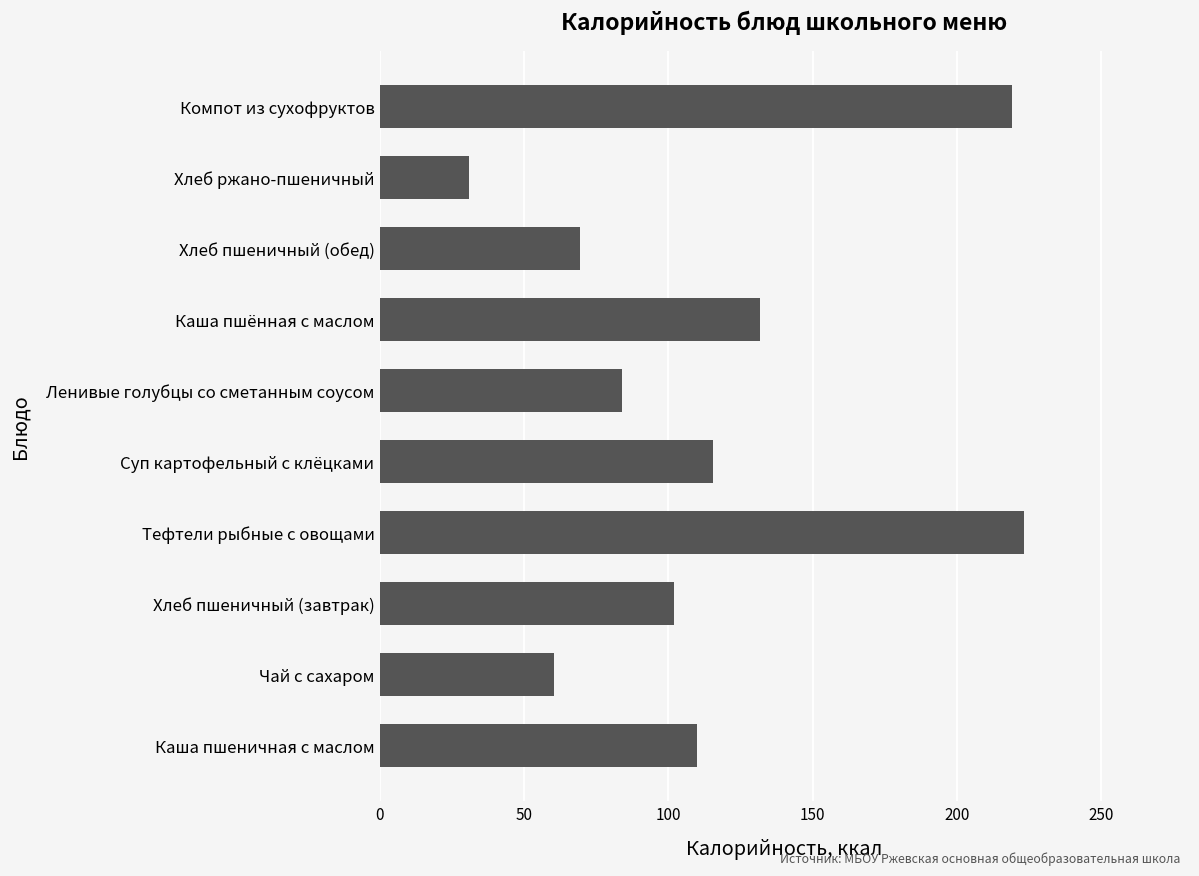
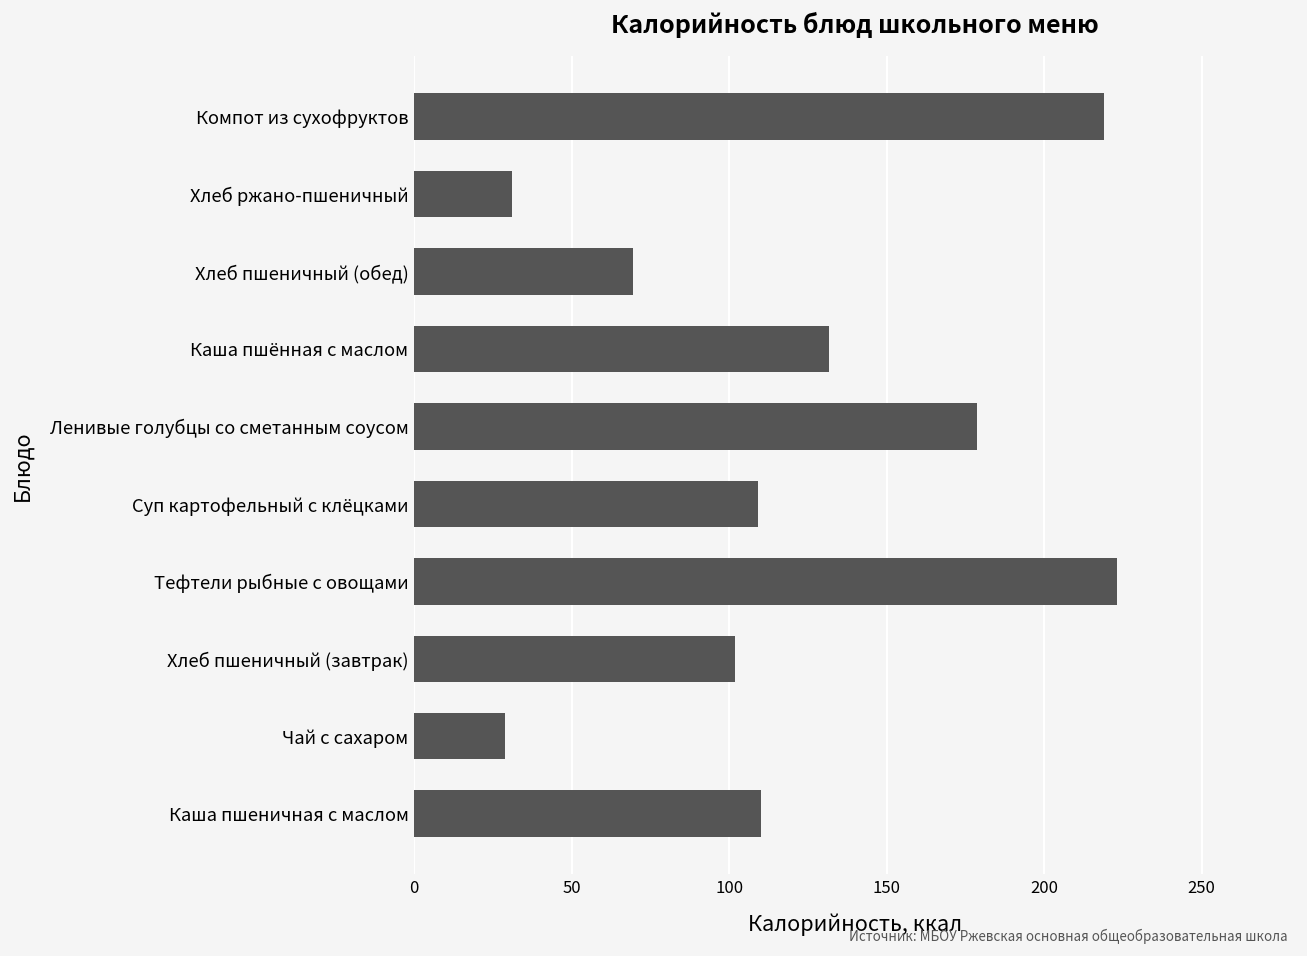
Ленивые голубцы со сметанным соусом: 84 -> 179
Суп картофельный с клёцками: 115 -> 109
Чай с сахаром: 60 -> 29
